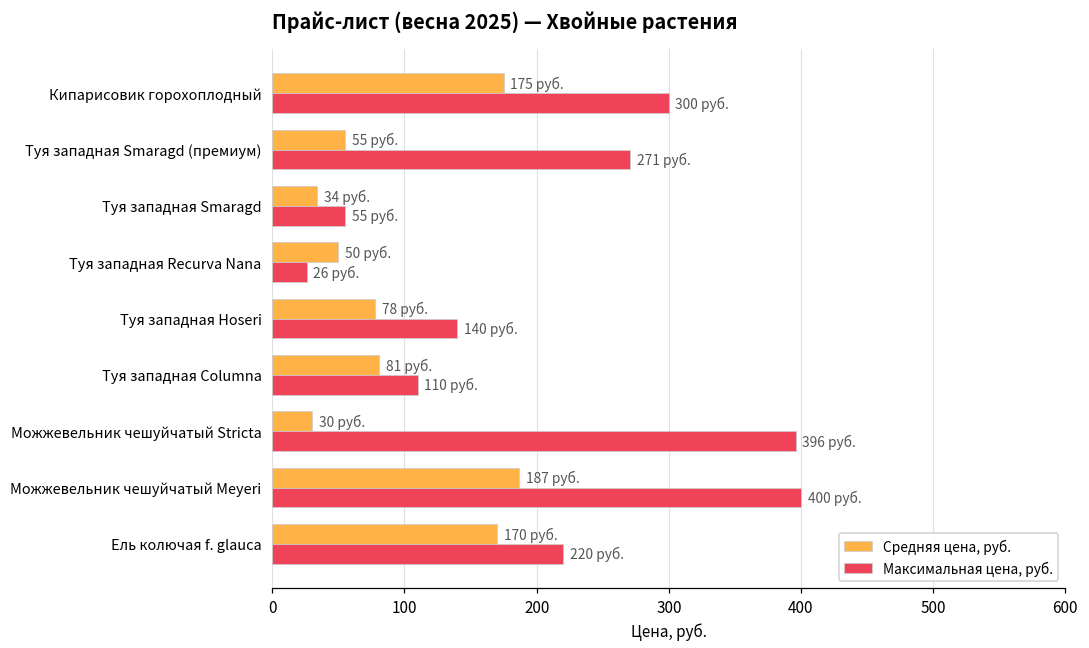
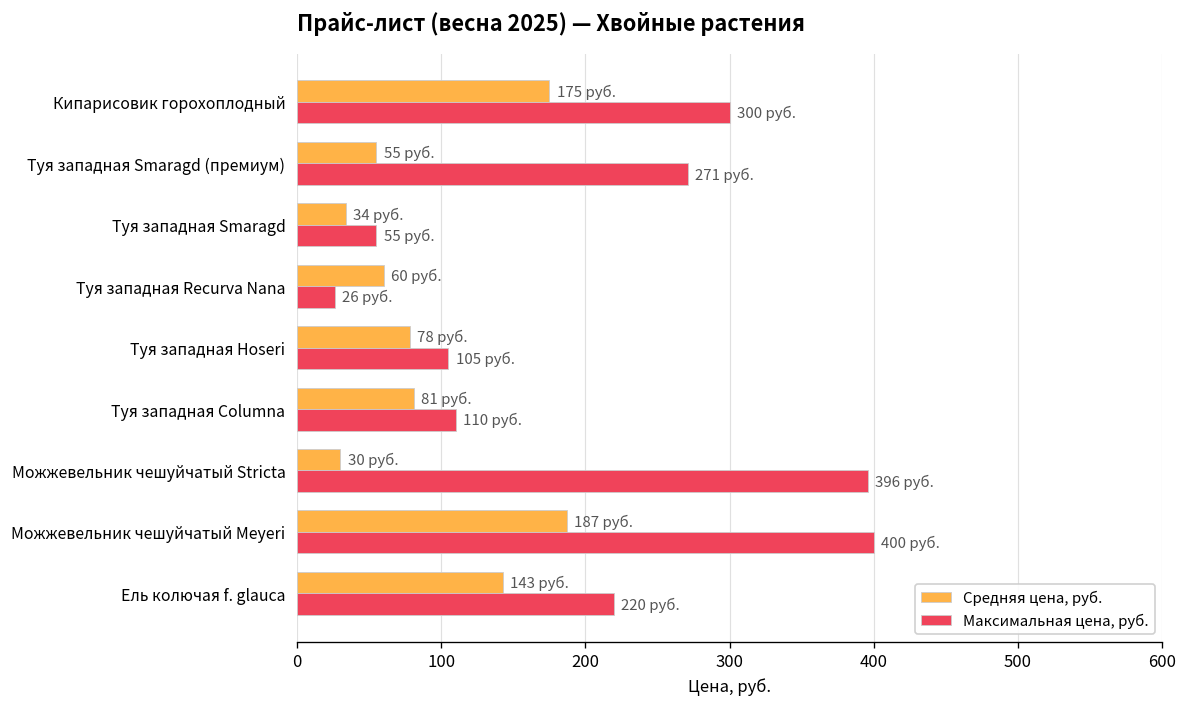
Средняя цена, руб., Туя западная Recurva Nana: 50 -> 60
Максимальная цена, руб., Туя западная Hoseri: 140 -> 105
Средняя цена, руб., Ель колючая f. glauca: 170 -> 143
